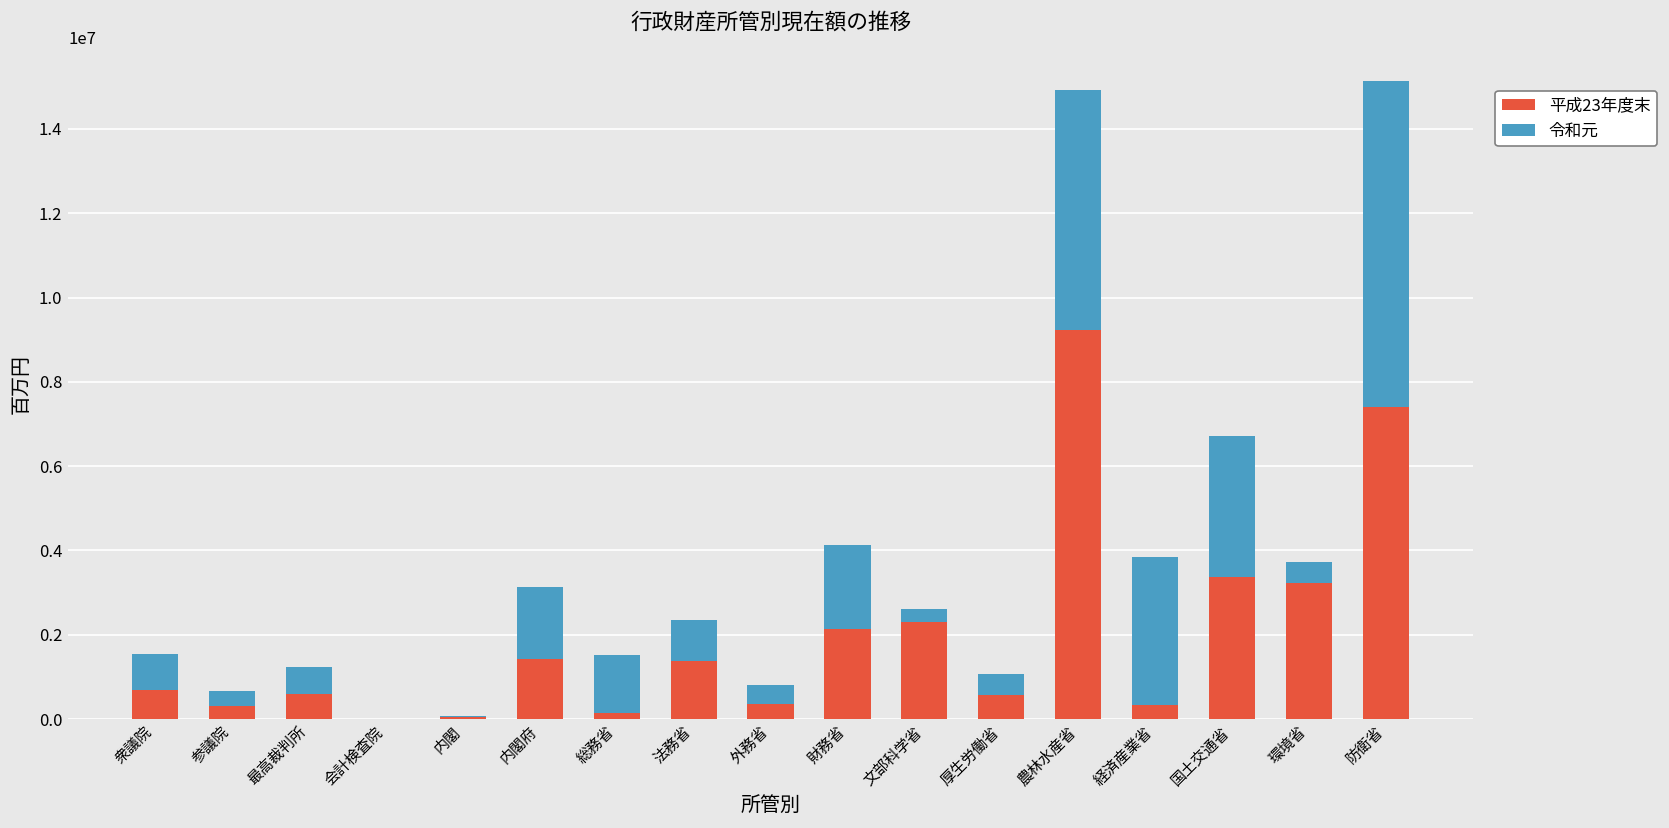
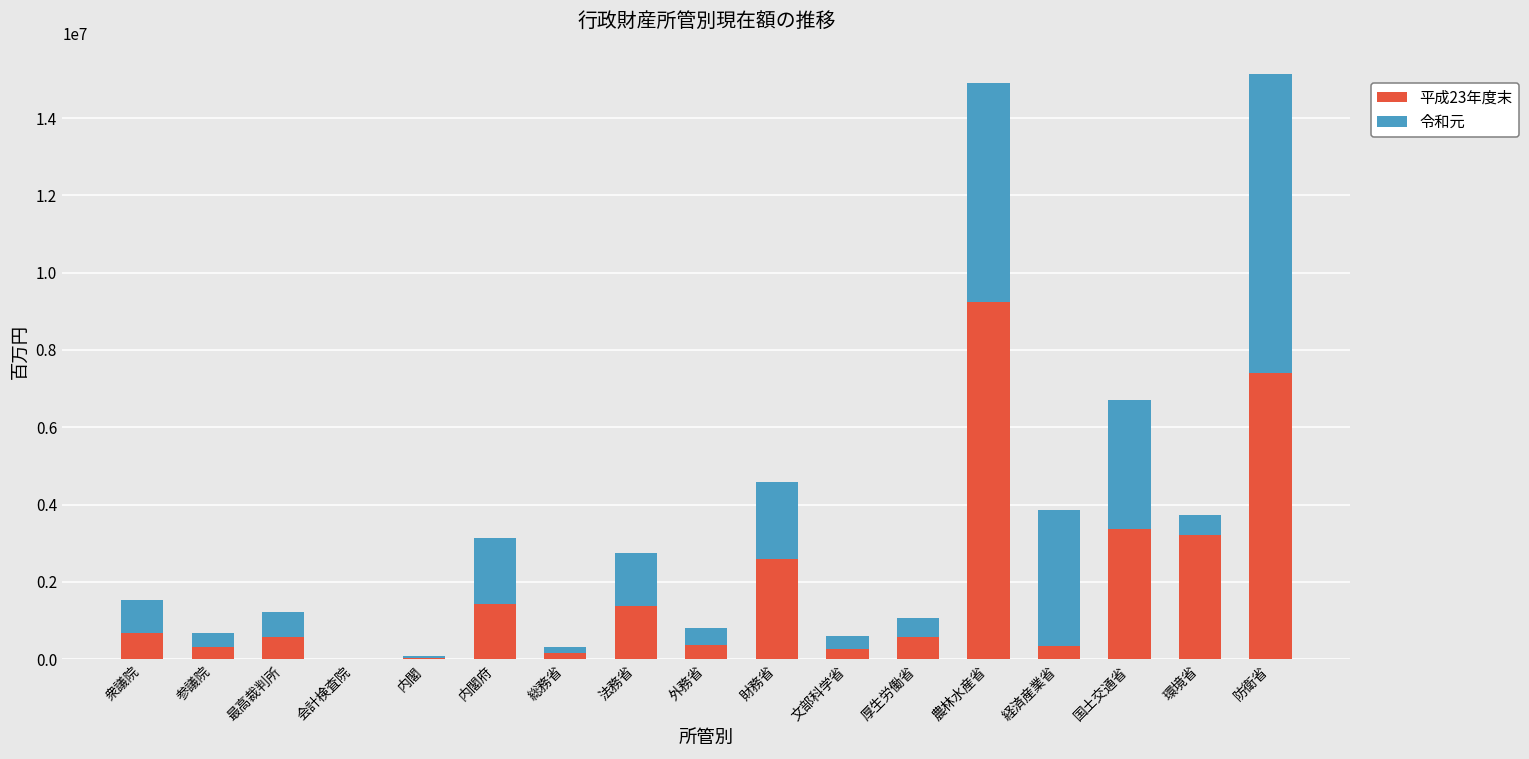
令和元, 総務省: 1400000 -> 200000
令和元, 法務省: 1000000 -> 1400000
平成23年度末, 財務省: 2100000 -> 2600000
平成23年度末, 文部科学省: 2300000 -> 300000
